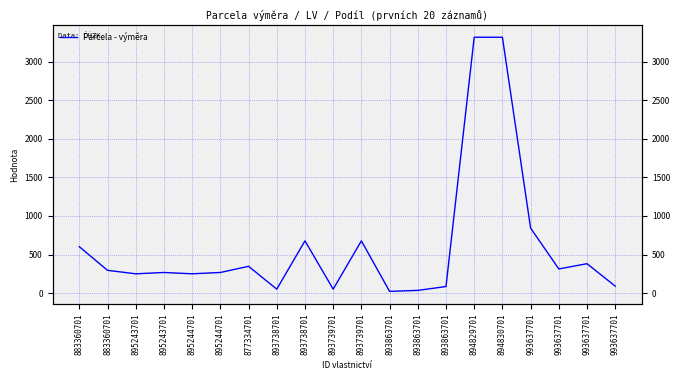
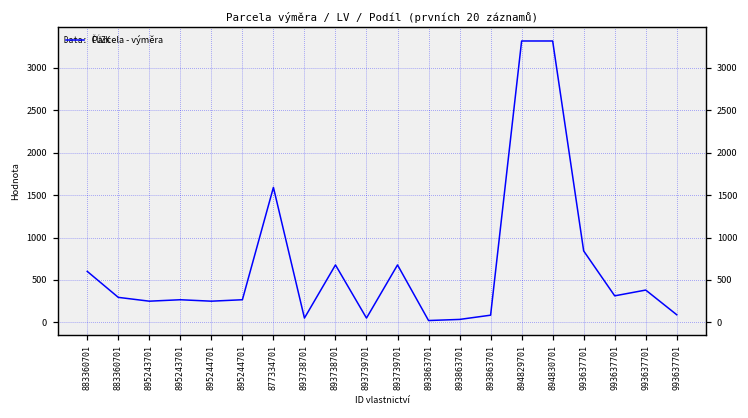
877334701: 300 -> 1600
